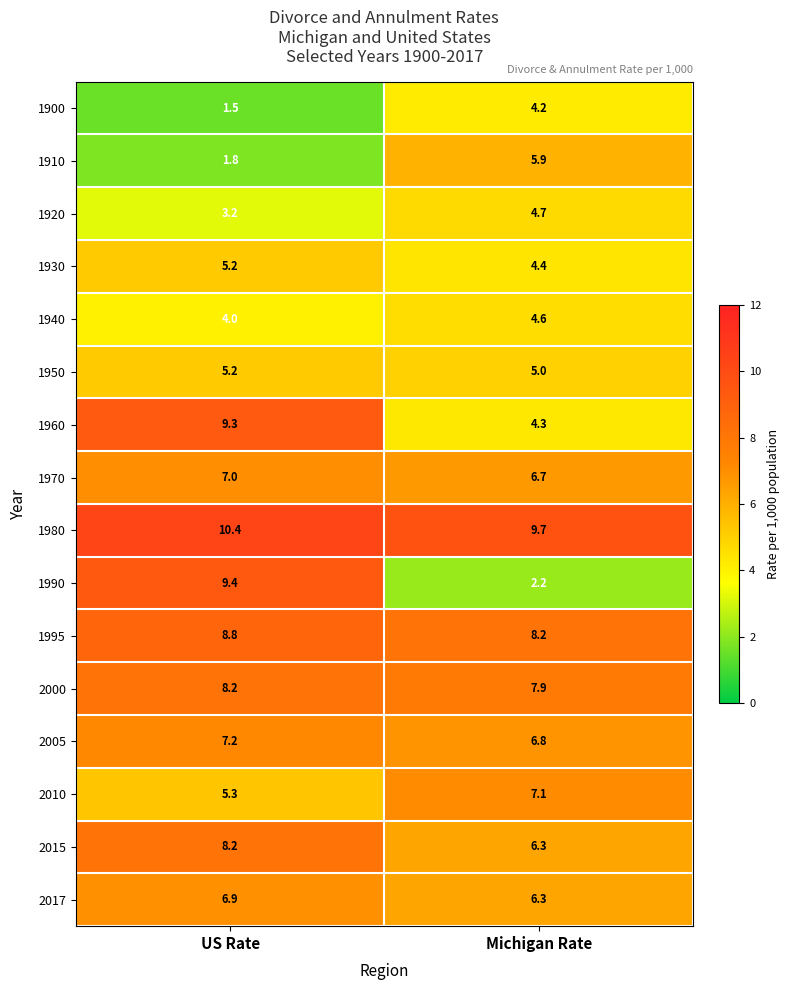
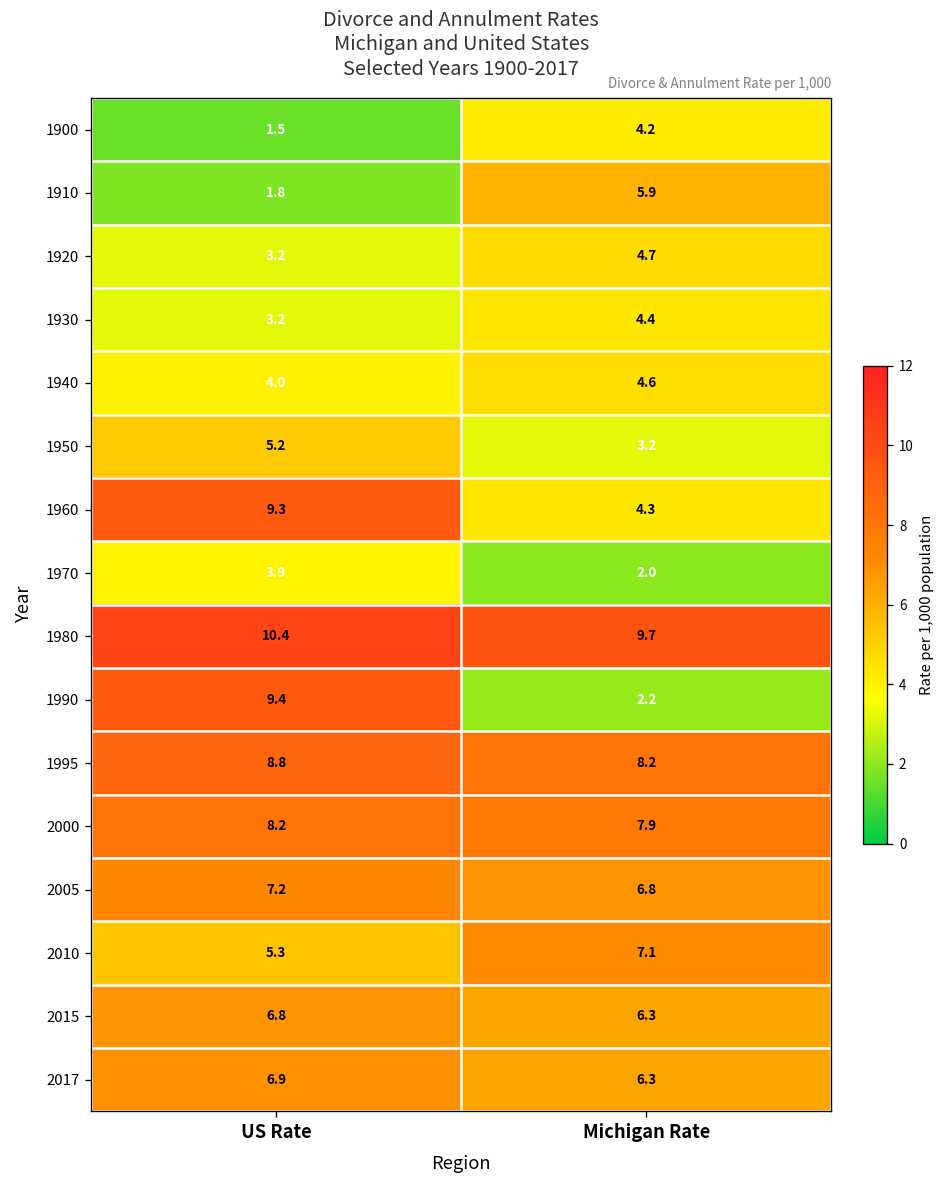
1930, US Rate: 5.2 -> 3.2
1950, Michigan Rate: 5.0 -> 3.2
1970, US Rate: 7.0 -> 3.9
1970, Michigan Rate: 6.7 -> 2.0
2015, US Rate: 8.2 -> 6.8
